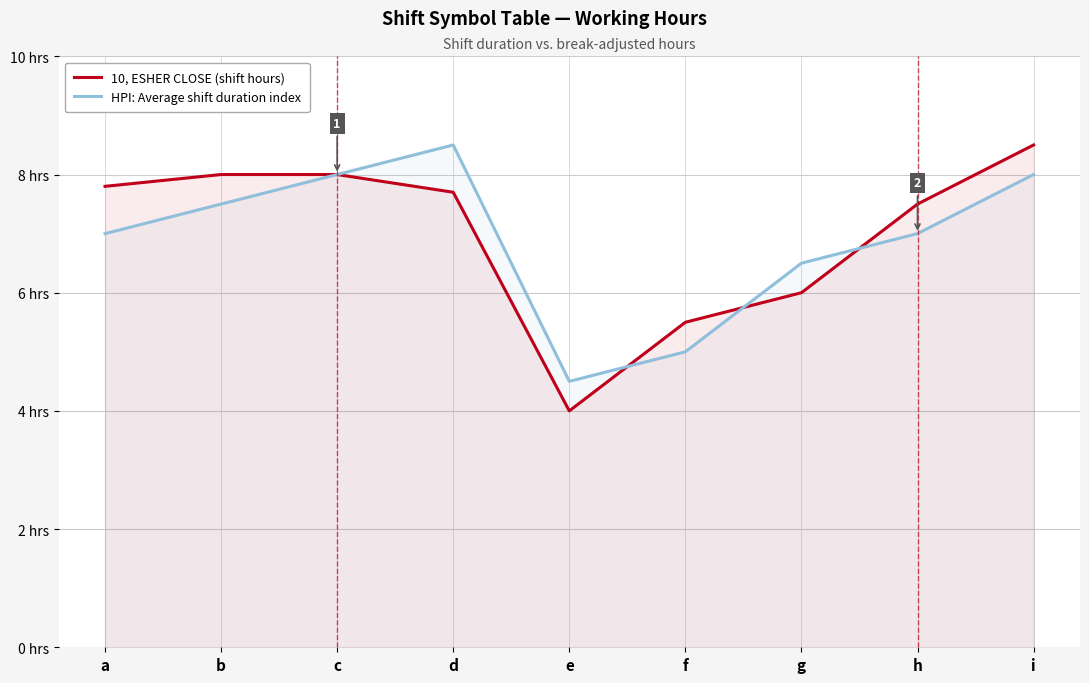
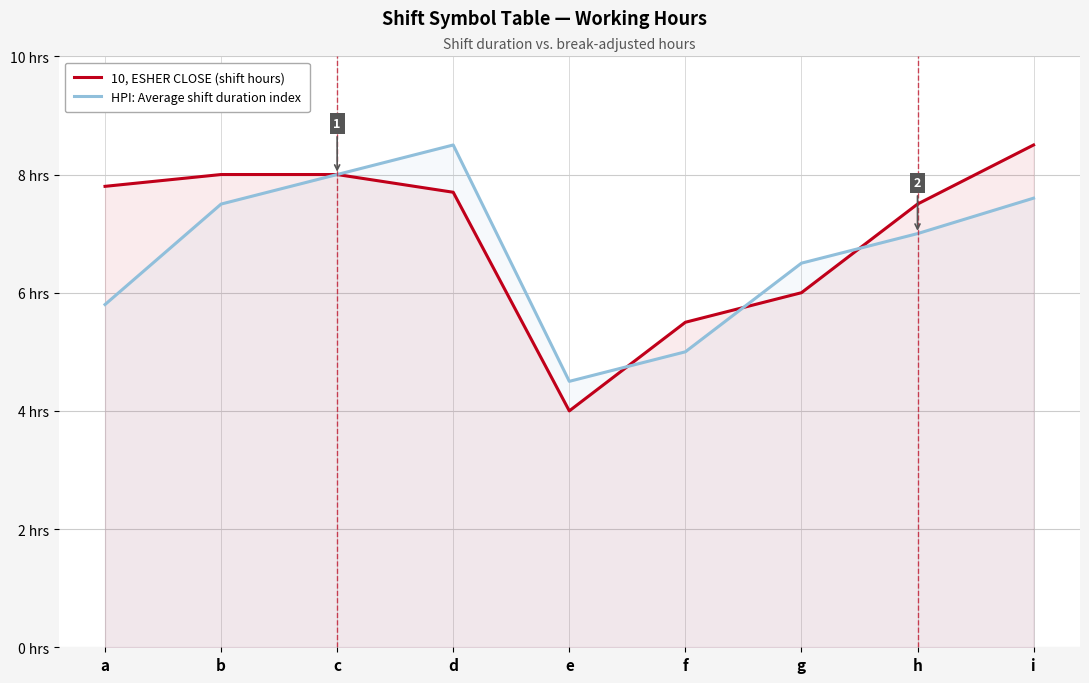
HPI: Average shift duration index, a: 7.0 hrs -> 5.8 hrs
HPI: Average shift duration index, i: 8.0 hrs -> 7.6 hrs
